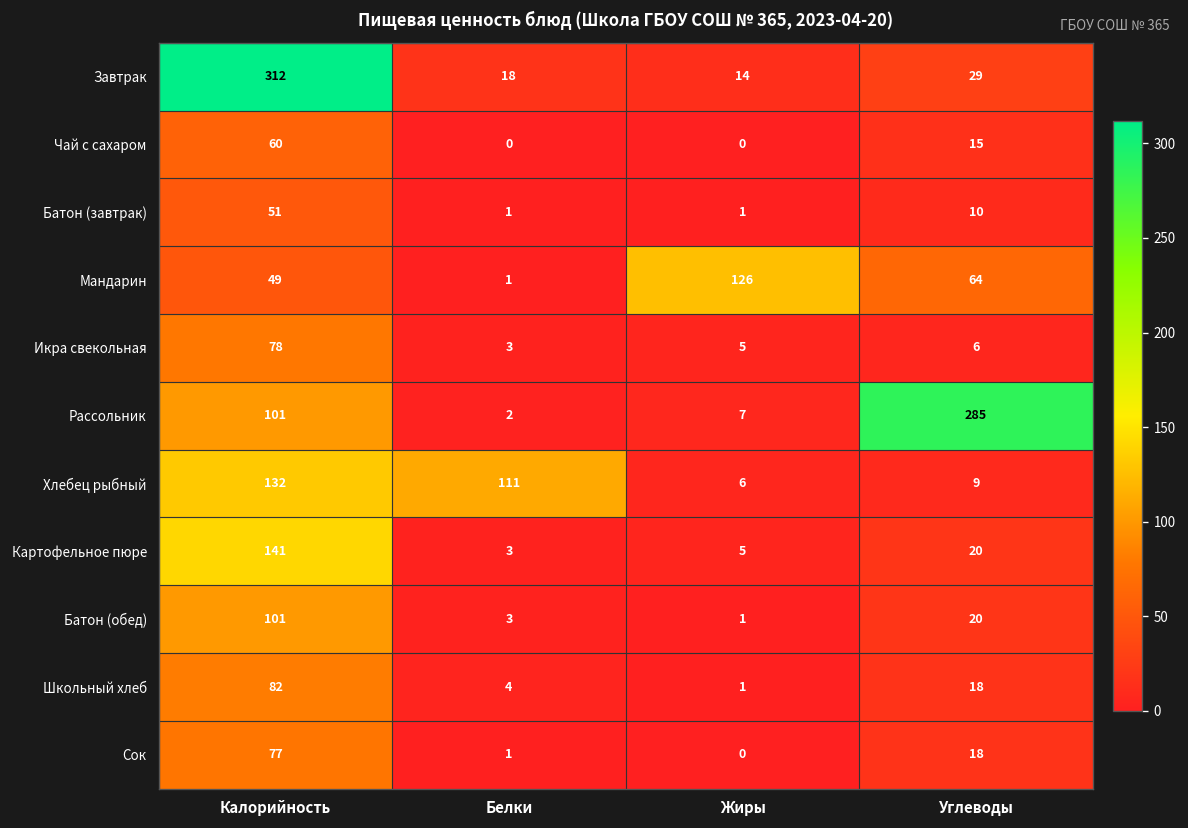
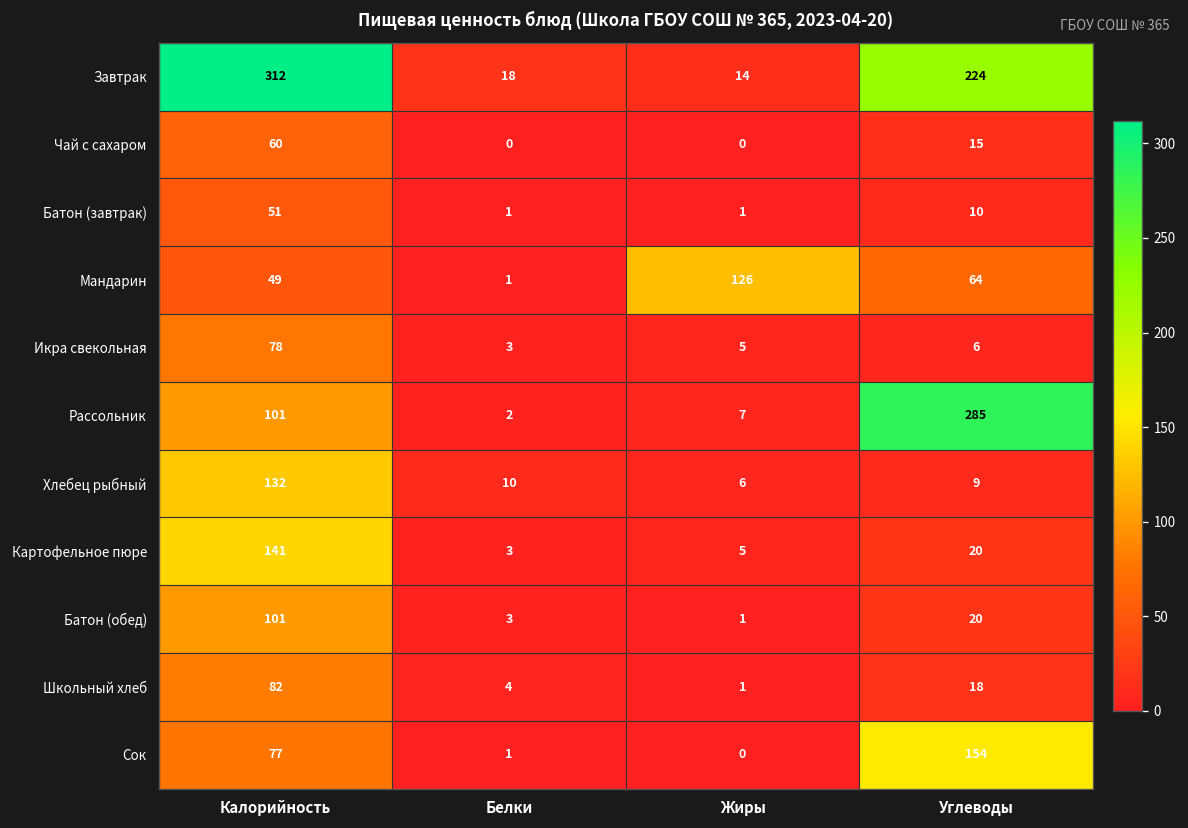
Завтрак, Углеводы: 29 -> 224
Хлебец рыбный, Белки: 111 -> 10
Сок, Углеводы: 18 -> 154
